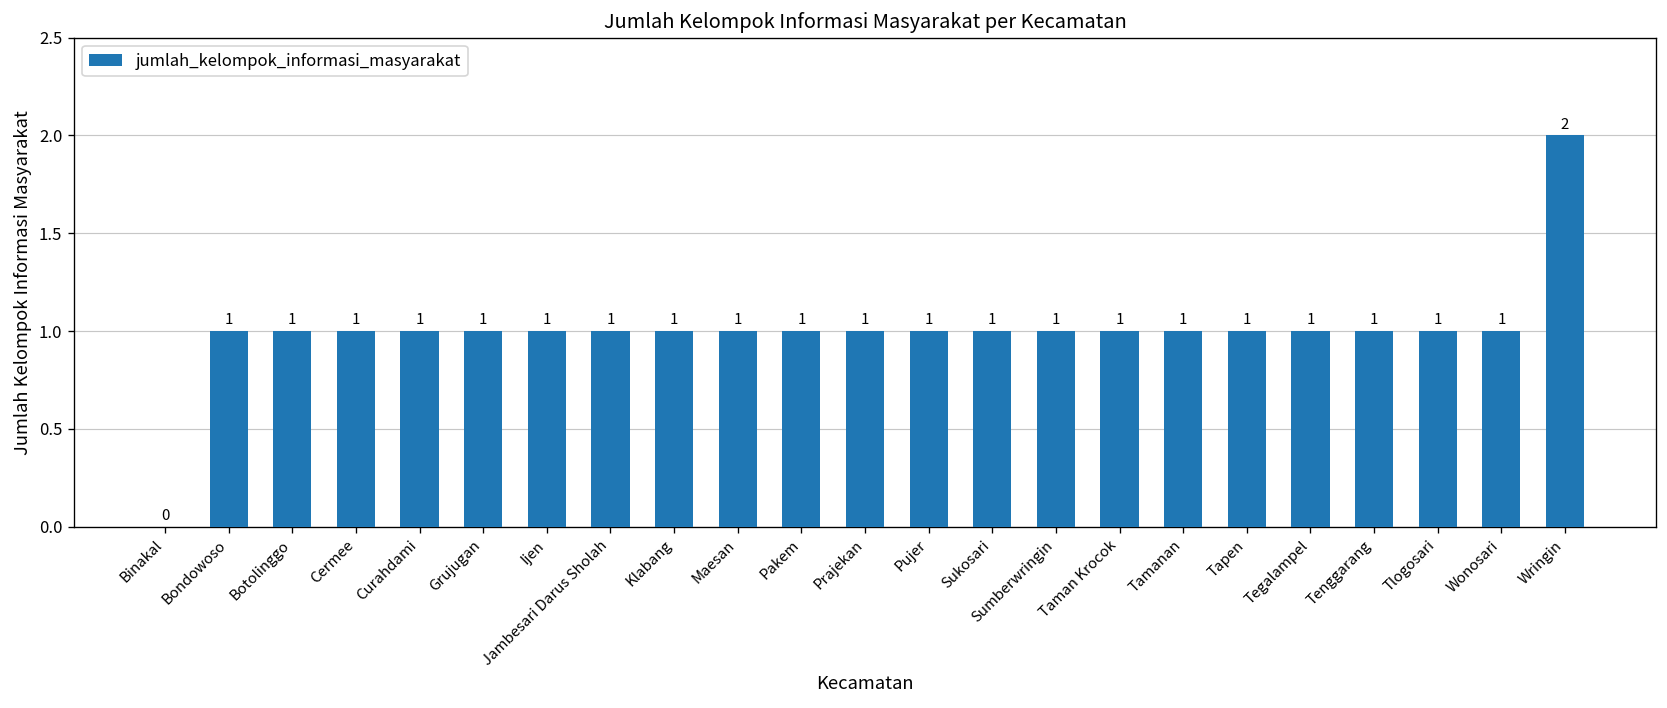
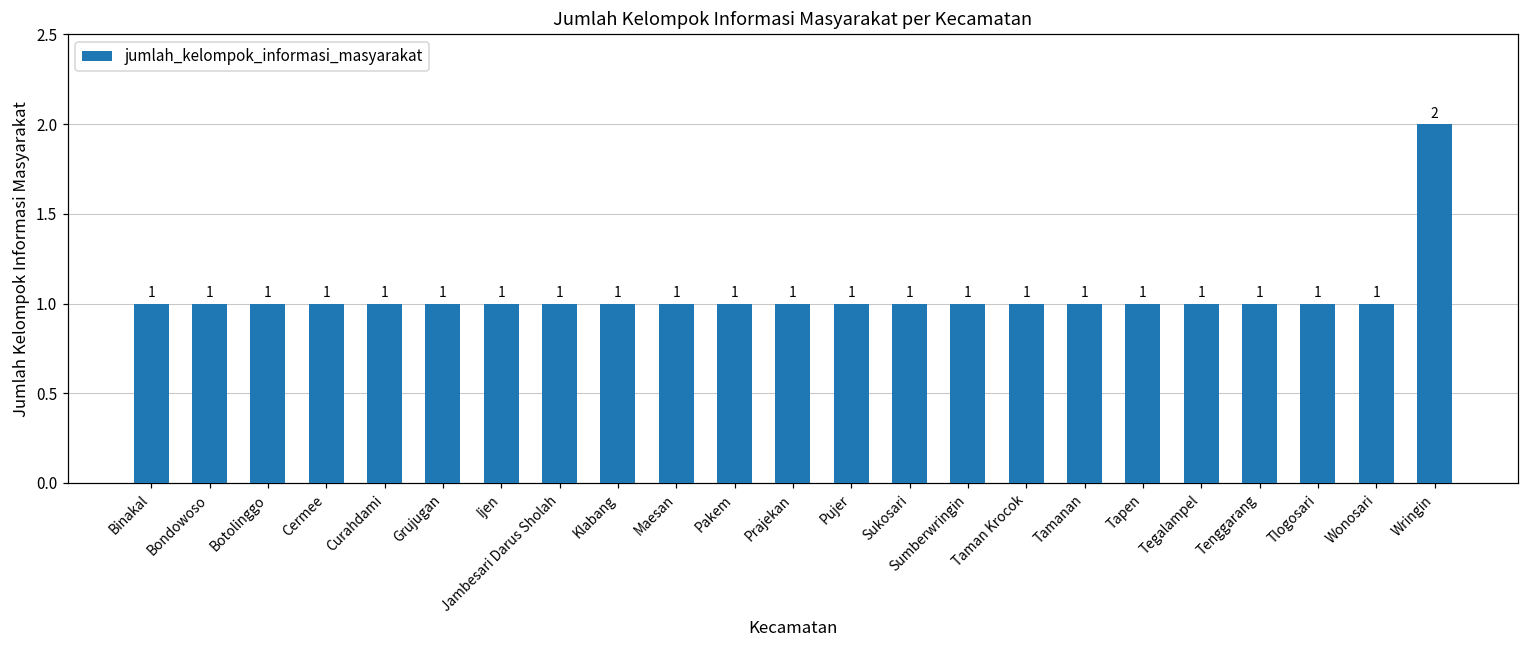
Binakal: 0 -> 1
